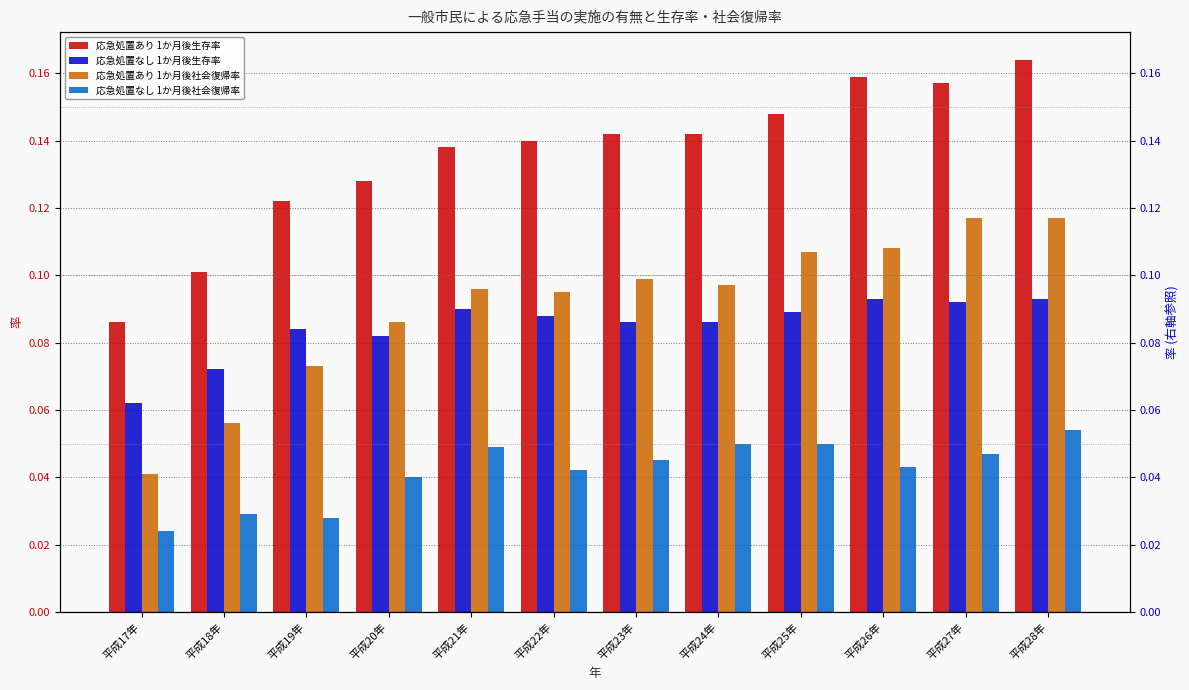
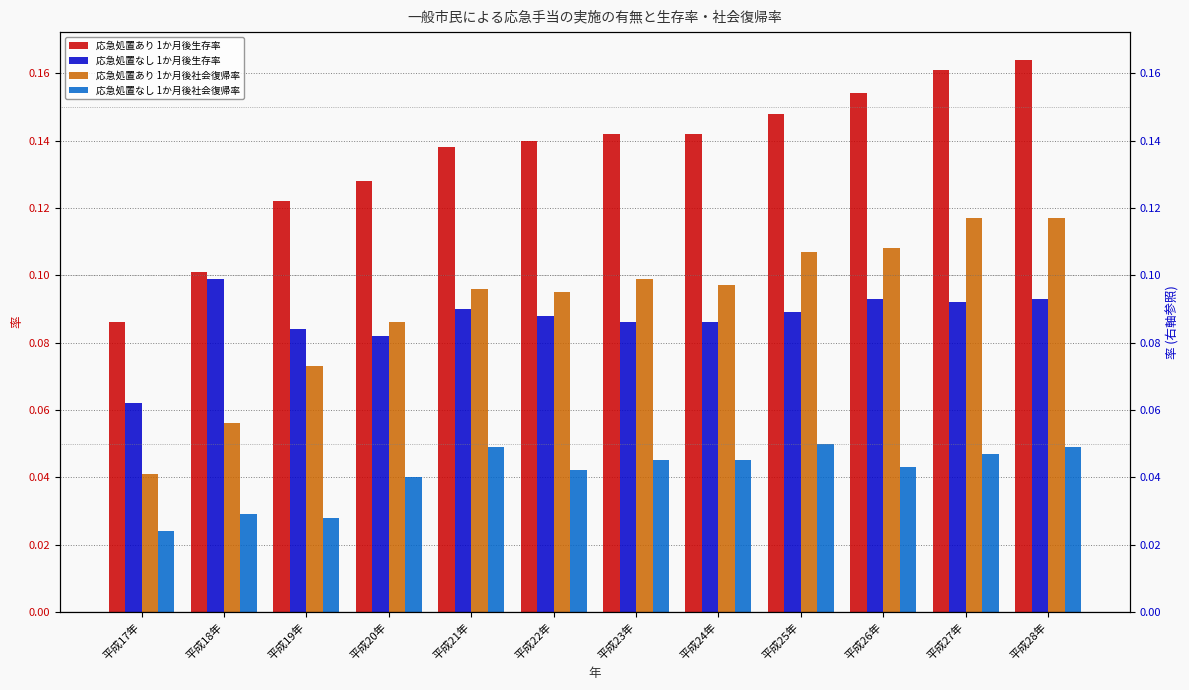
応急処置なし 1か月後生存率, 平成18年: 0.072 -> 0.099
応急処置なし 1か月後社会復帰率, 平成24年: 0.050 -> 0.045
応急処置あり 1か月後生存率, 平成26年: 0.159 -> 0.154
応急処置あり 1か月後生存率, 平成27年: 0.157 -> 0.161
応急処置なし 1か月後社会復帰率, 平成28年: 0.054 -> 0.049
